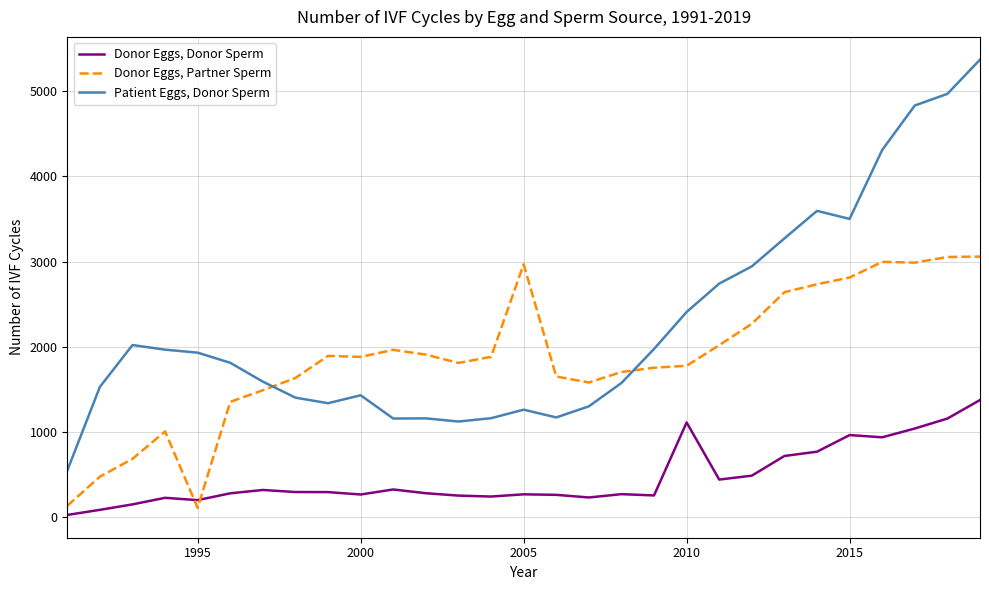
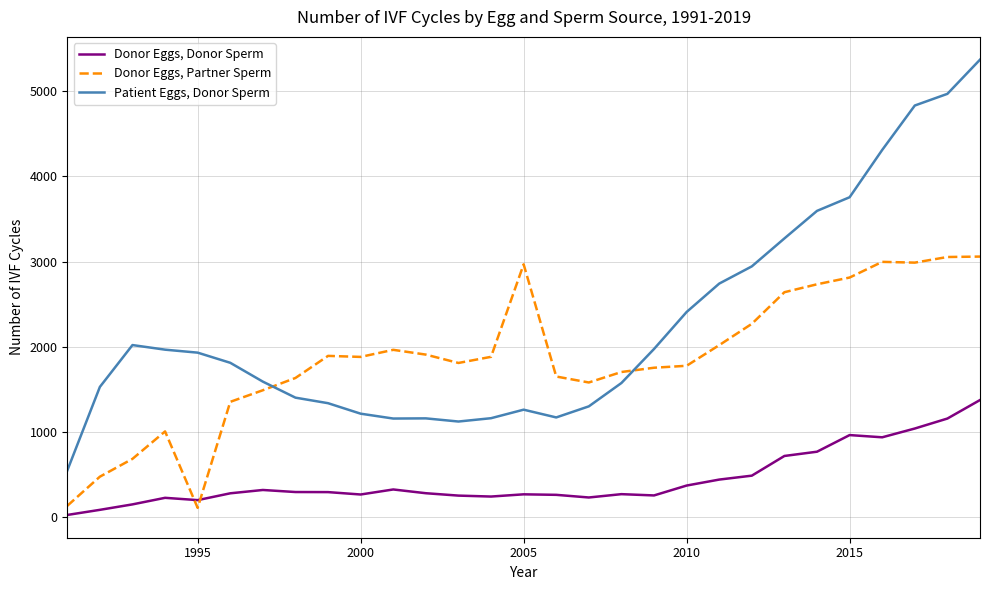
Patient Eggs, Donor Sperm, 2000: 1400 -> 1200
Donor Eggs, Donor Sperm, 2010: 1100 -> 400
Patient Eggs, Donor Sperm, 2015: 3500 -> 3800
